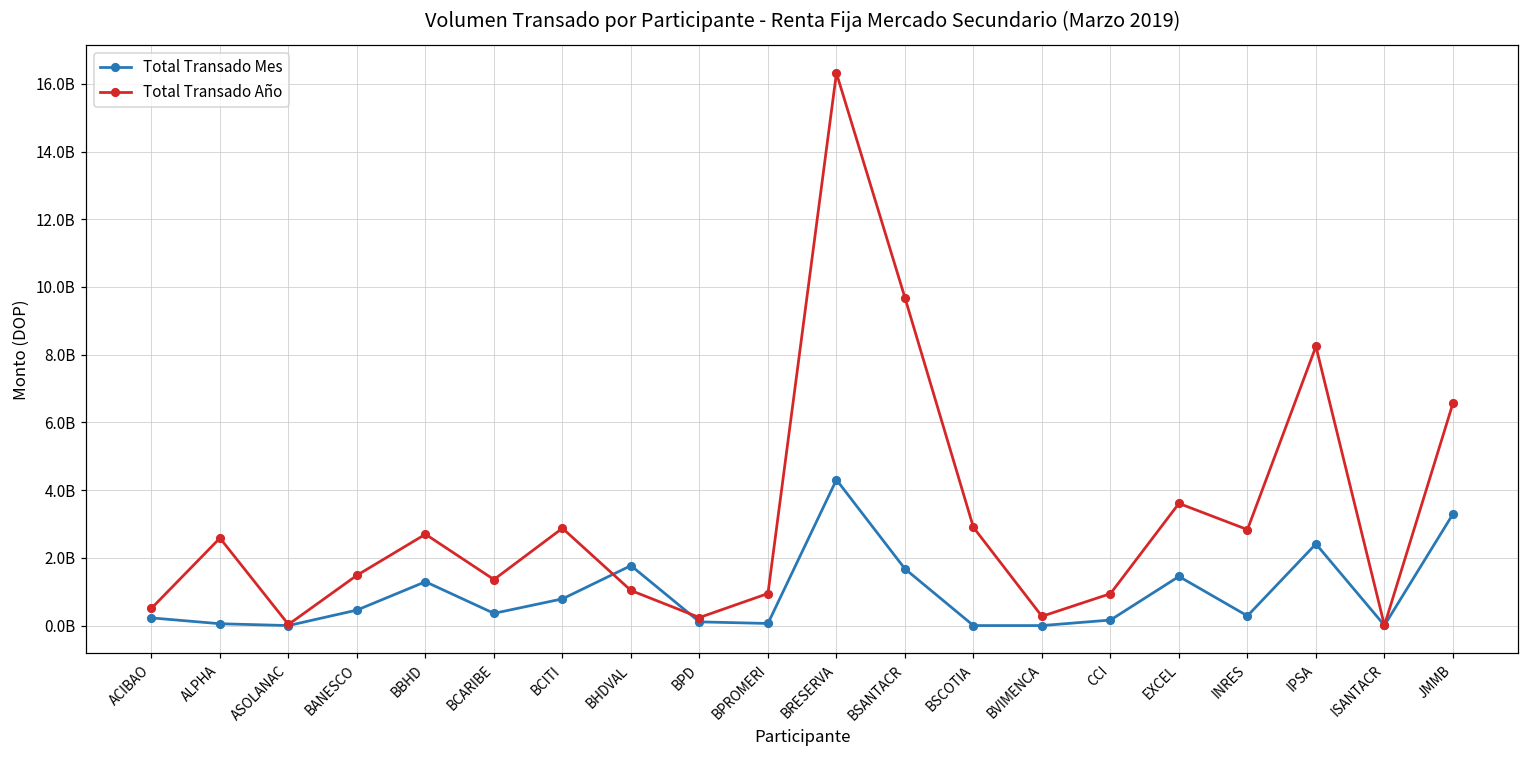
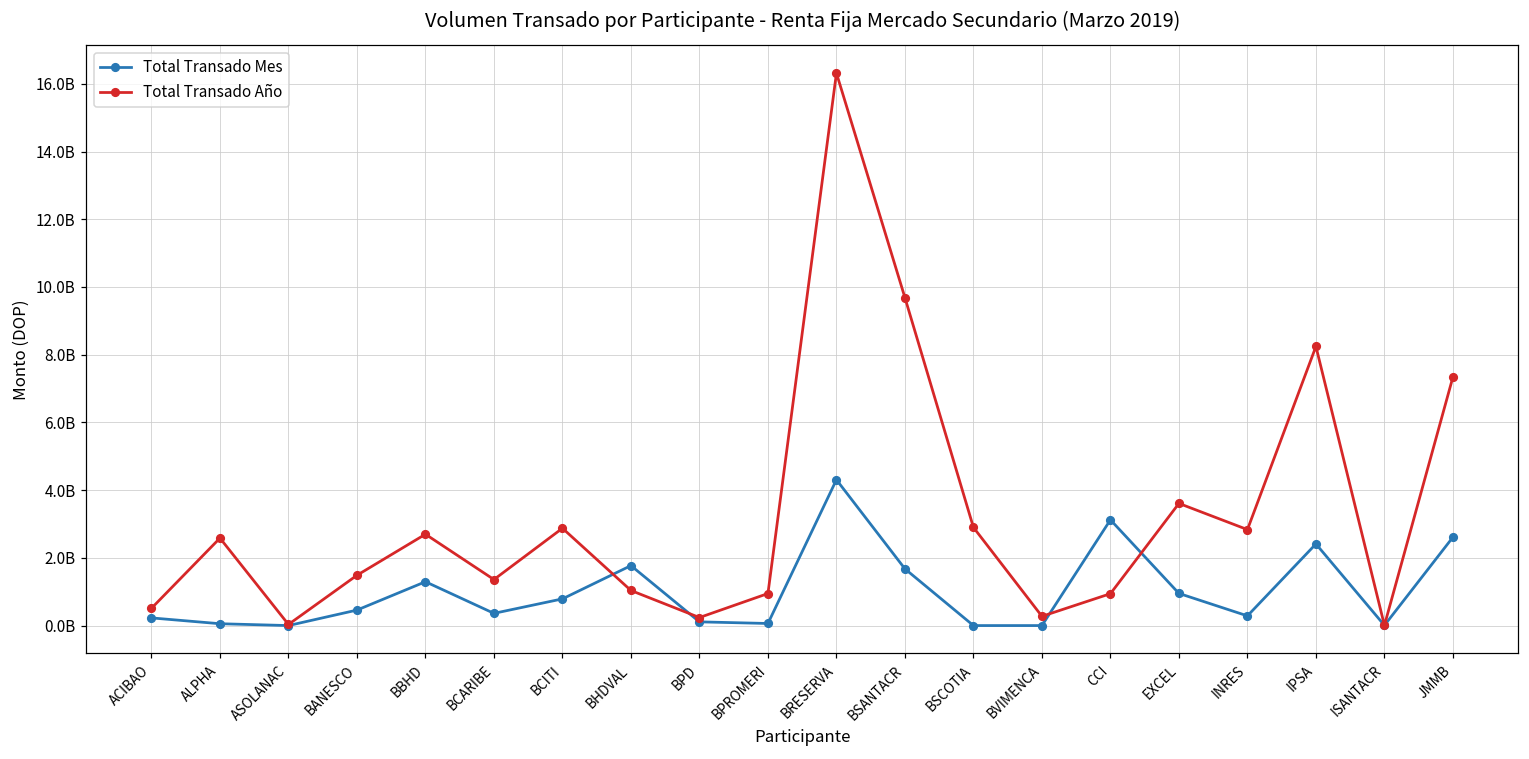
Total Transado Mes, CCI: 200000000 -> 3100000000
Total Transado Mes, EXCEL: 1500000000 -> 900000000
Total Transado Mes, JMMB: 3300000000 -> 2600000000
Total Transado Año, JMMB: 6600000000 -> 7300000000
